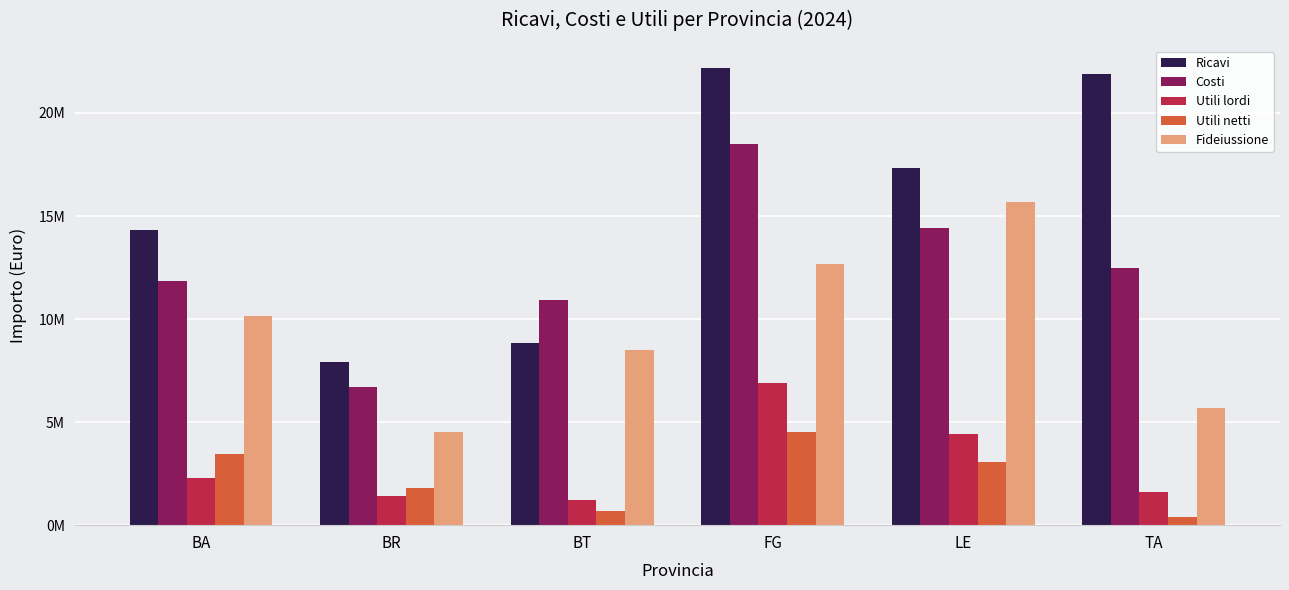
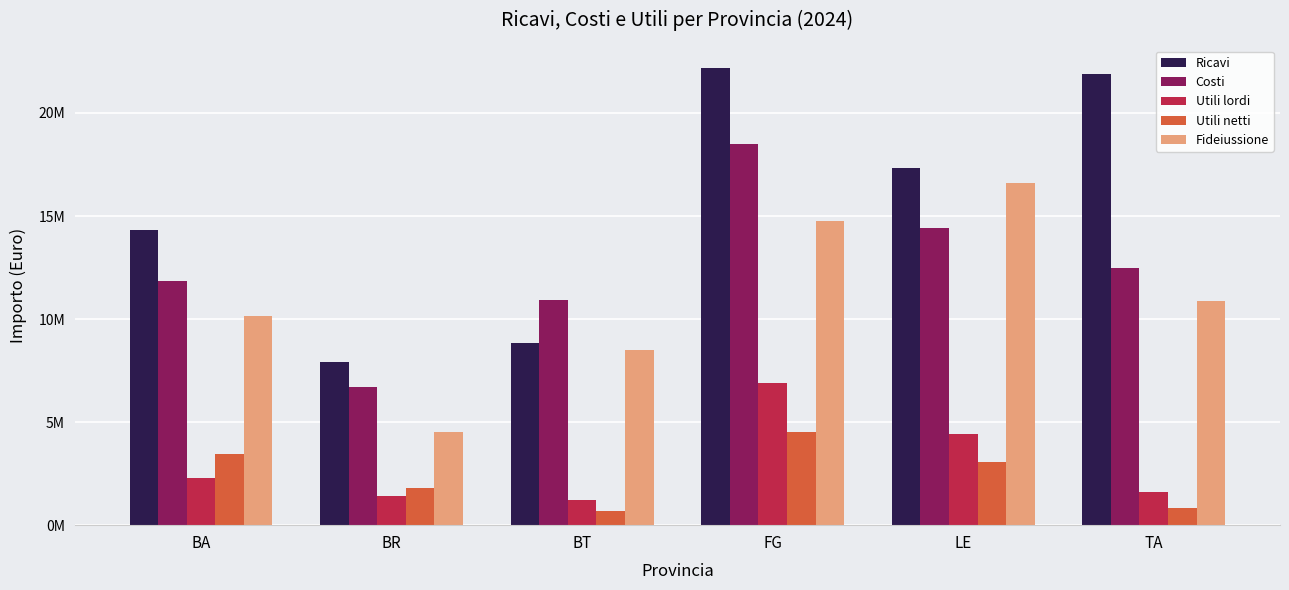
Fideiussione, FG: 12700000 -> 14700000
Fideiussione, LE: 15700000 -> 16600000
Utili netti, TA: 400000 -> 800000
Fideiussione, TA: 5700000 -> 10900000
